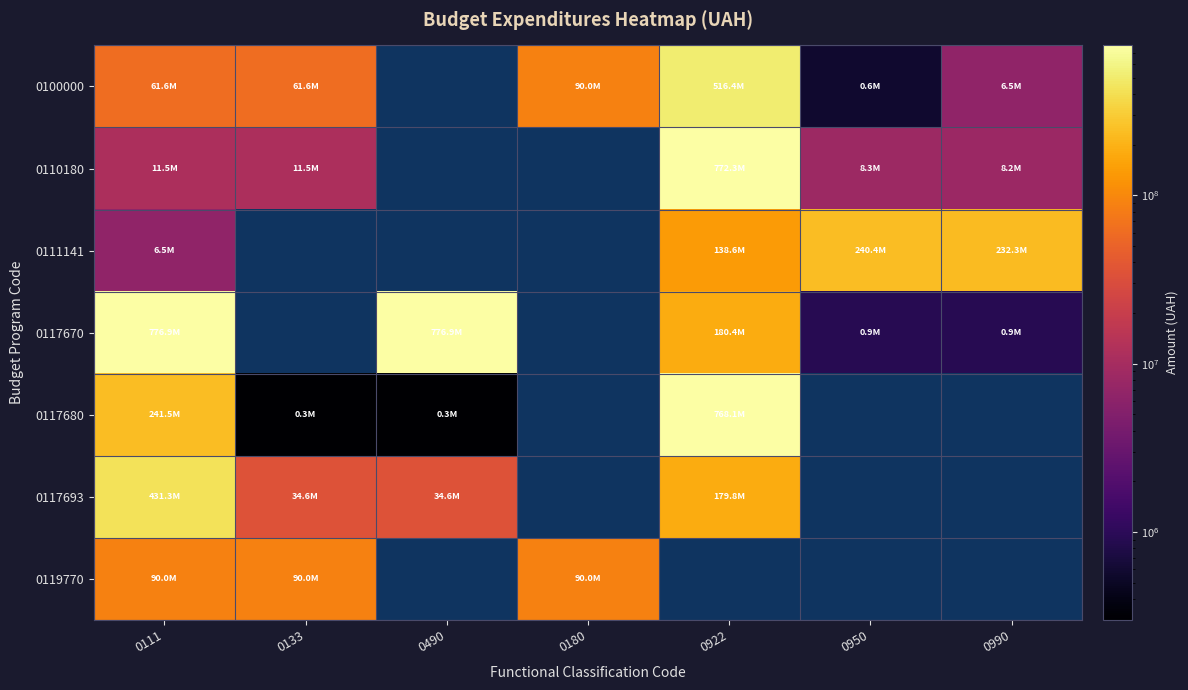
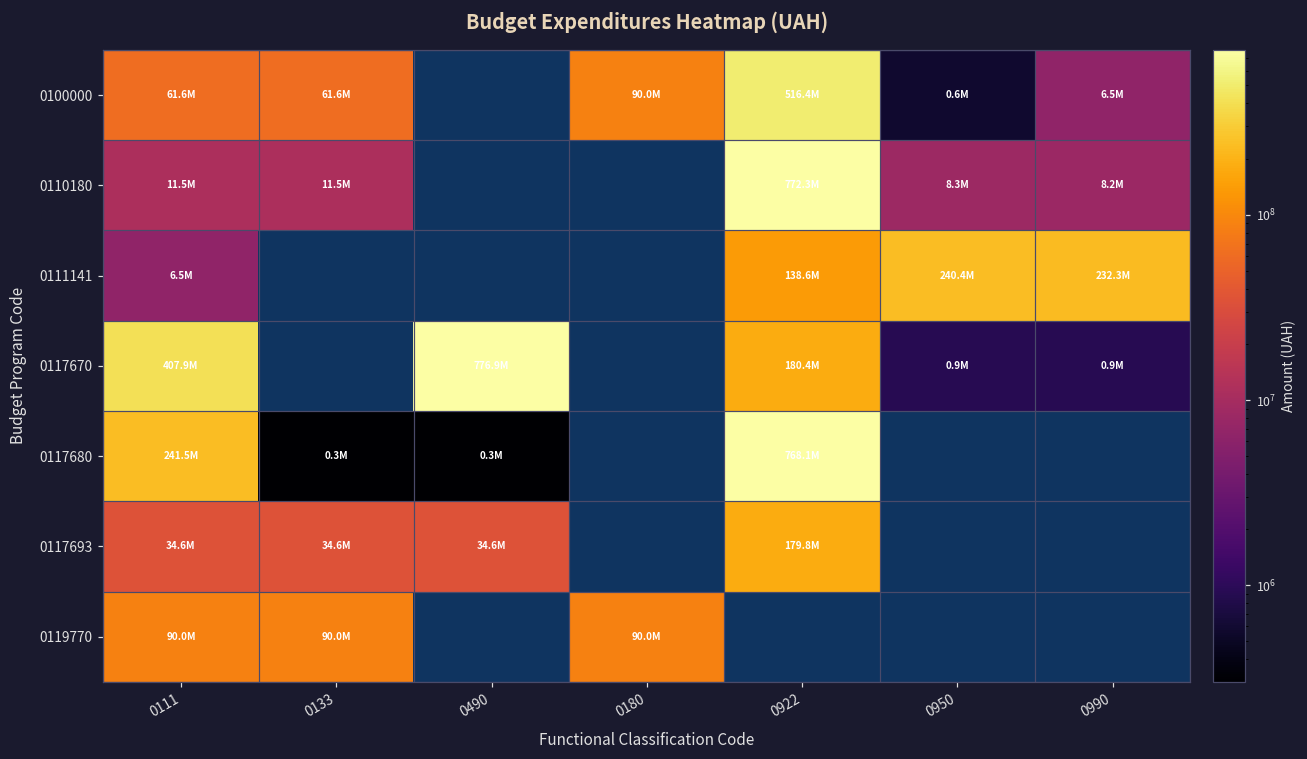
0117670, 0111: 776.9M -> 407.9M
0117693, 0111: 431.3M -> 34.6M
